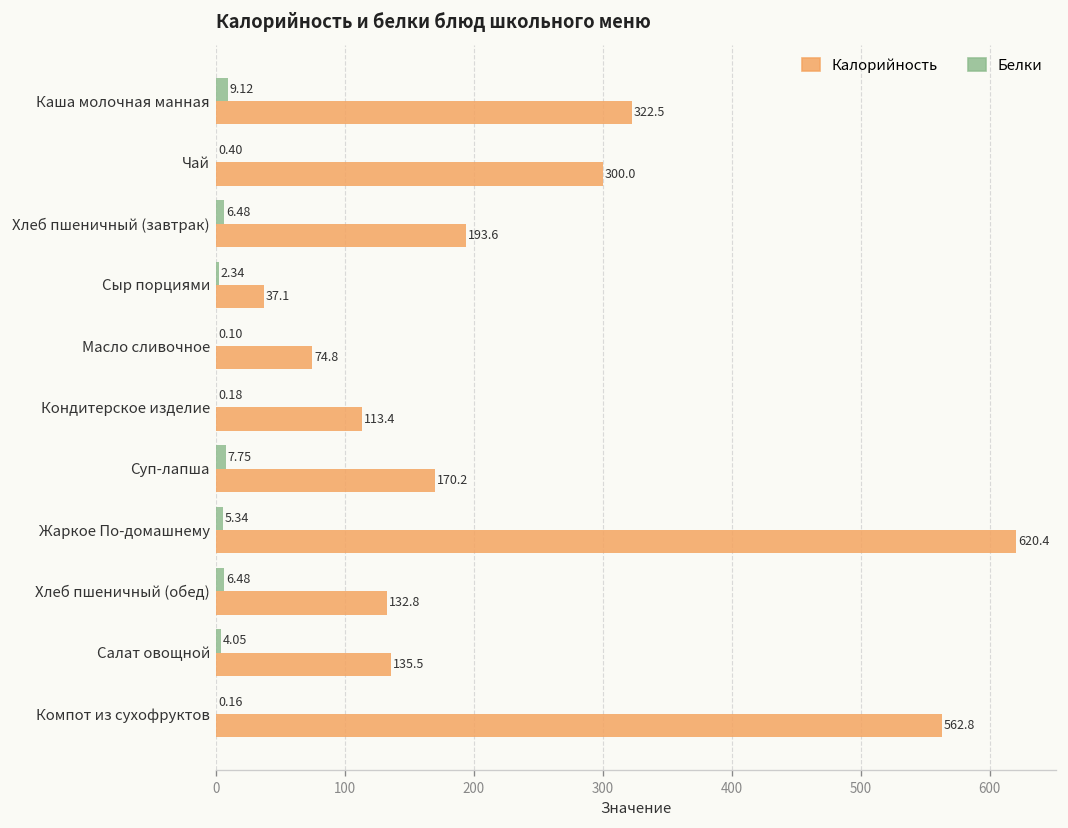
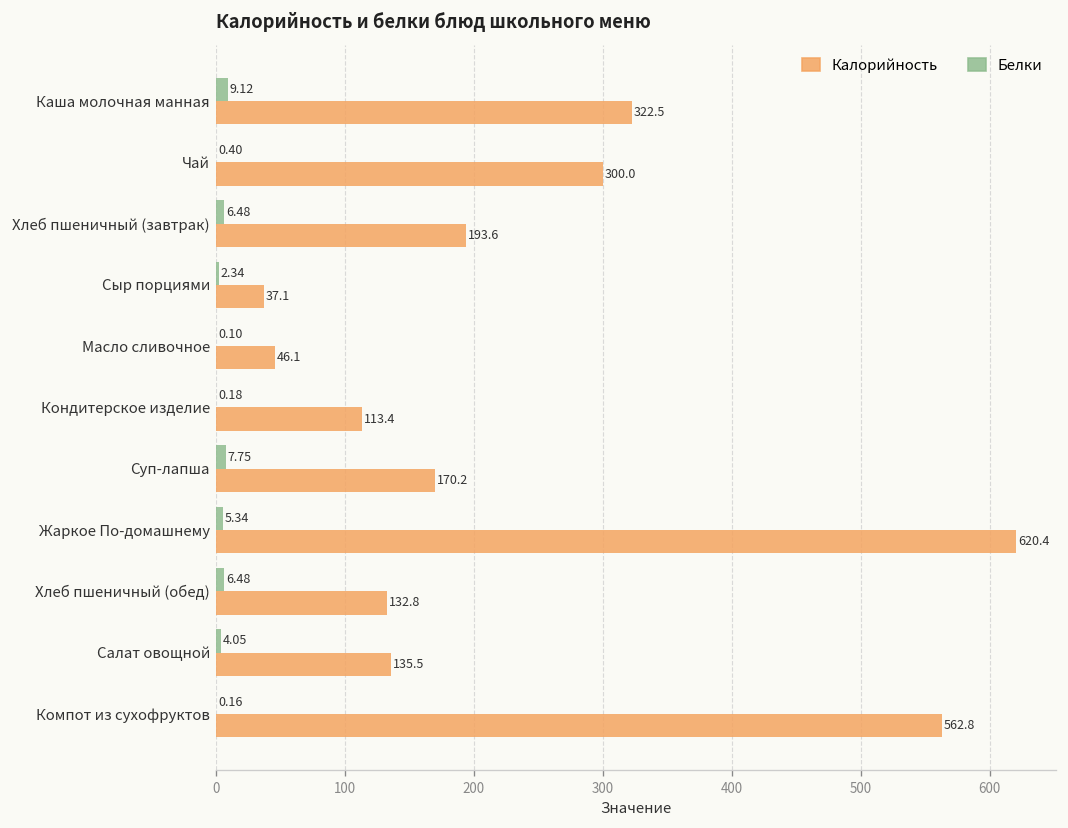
Калорийность, Масло сливочное: 74.8 -> 46.1
